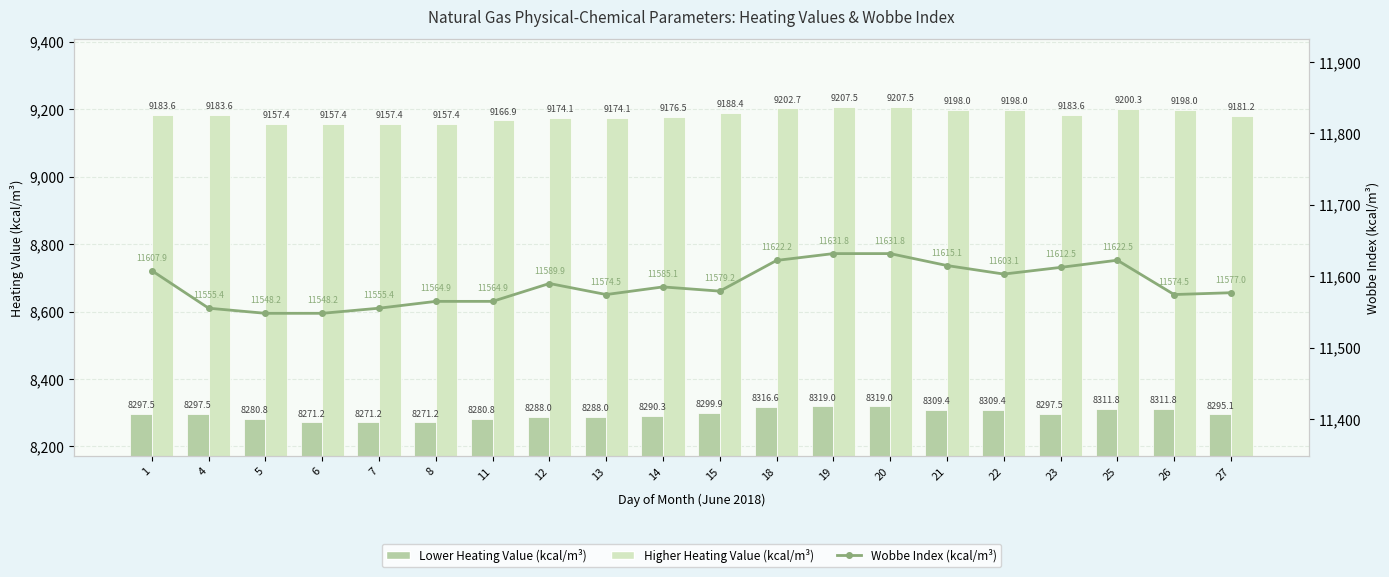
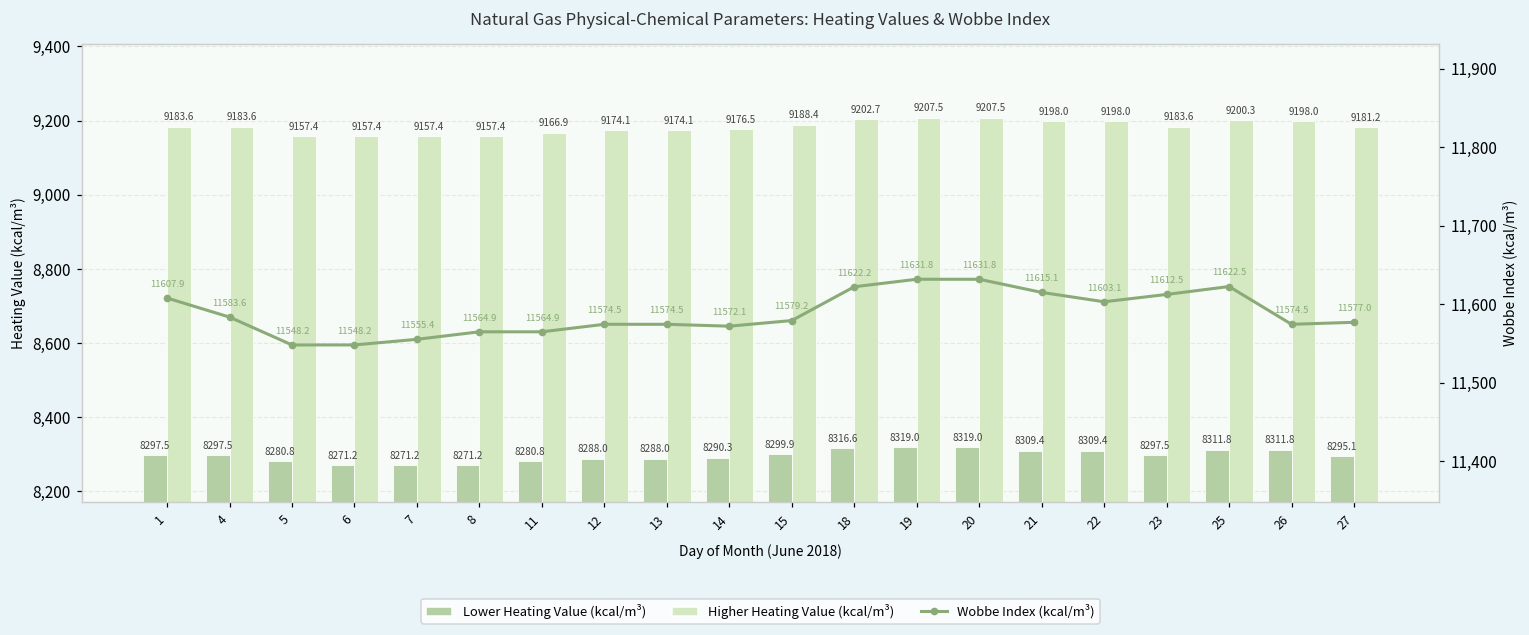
Wobbe Index (kcal/m³), 4: 11555.4 -> 11583.6
Wobbe Index (kcal/m³), 12: 11589.9 -> 11574.5
Wobbe Index (kcal/m³), 14: 11585.1 -> 11572.1
